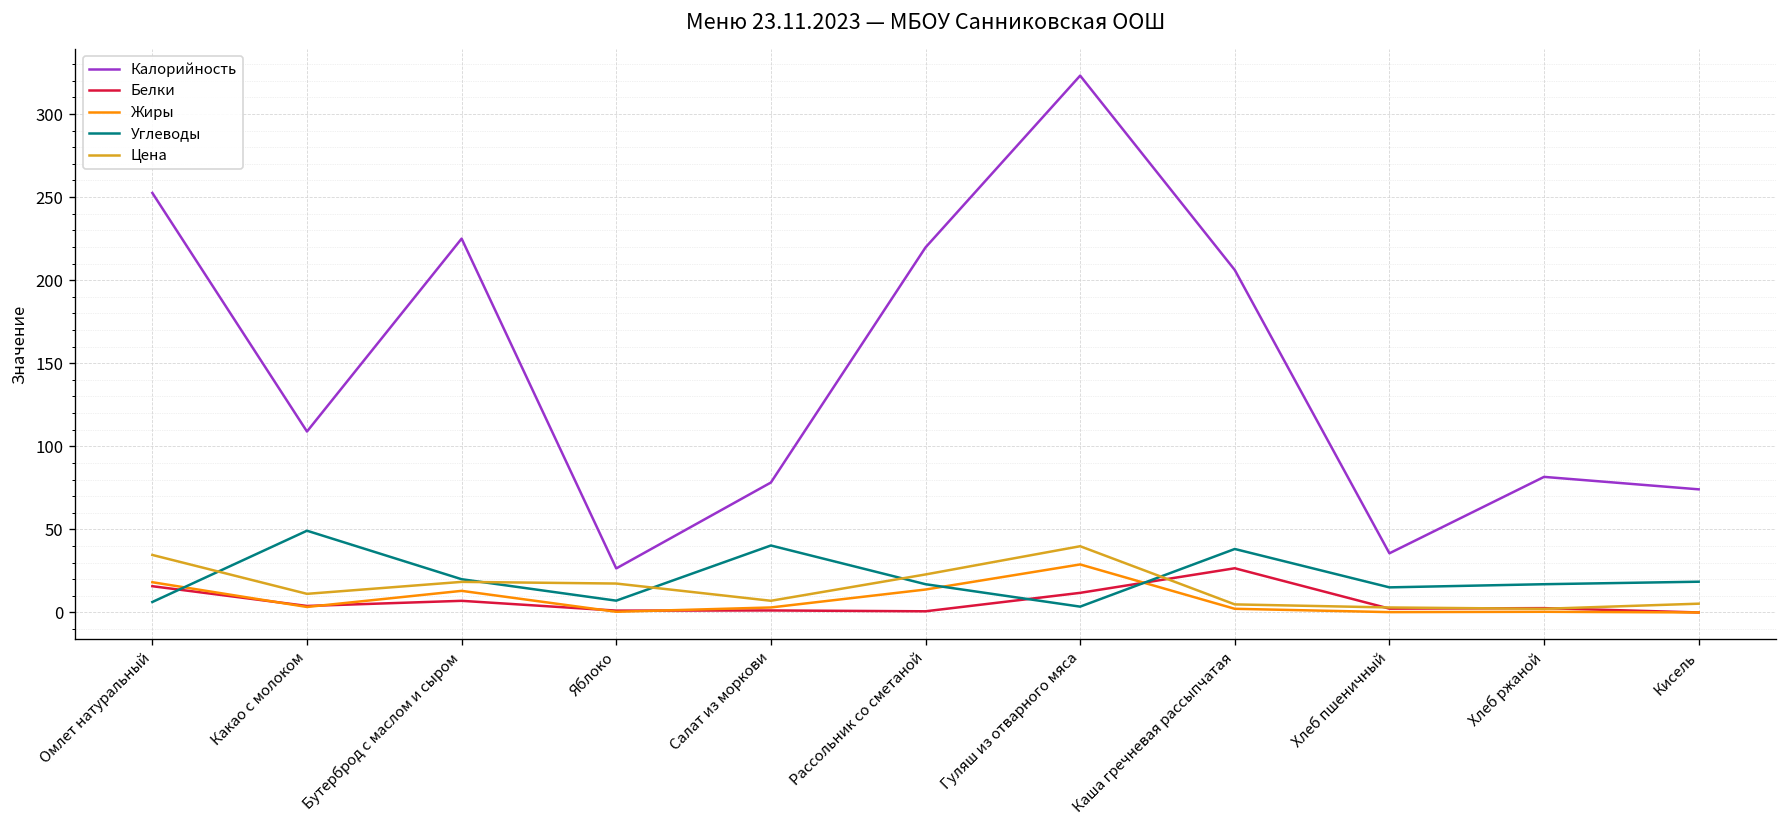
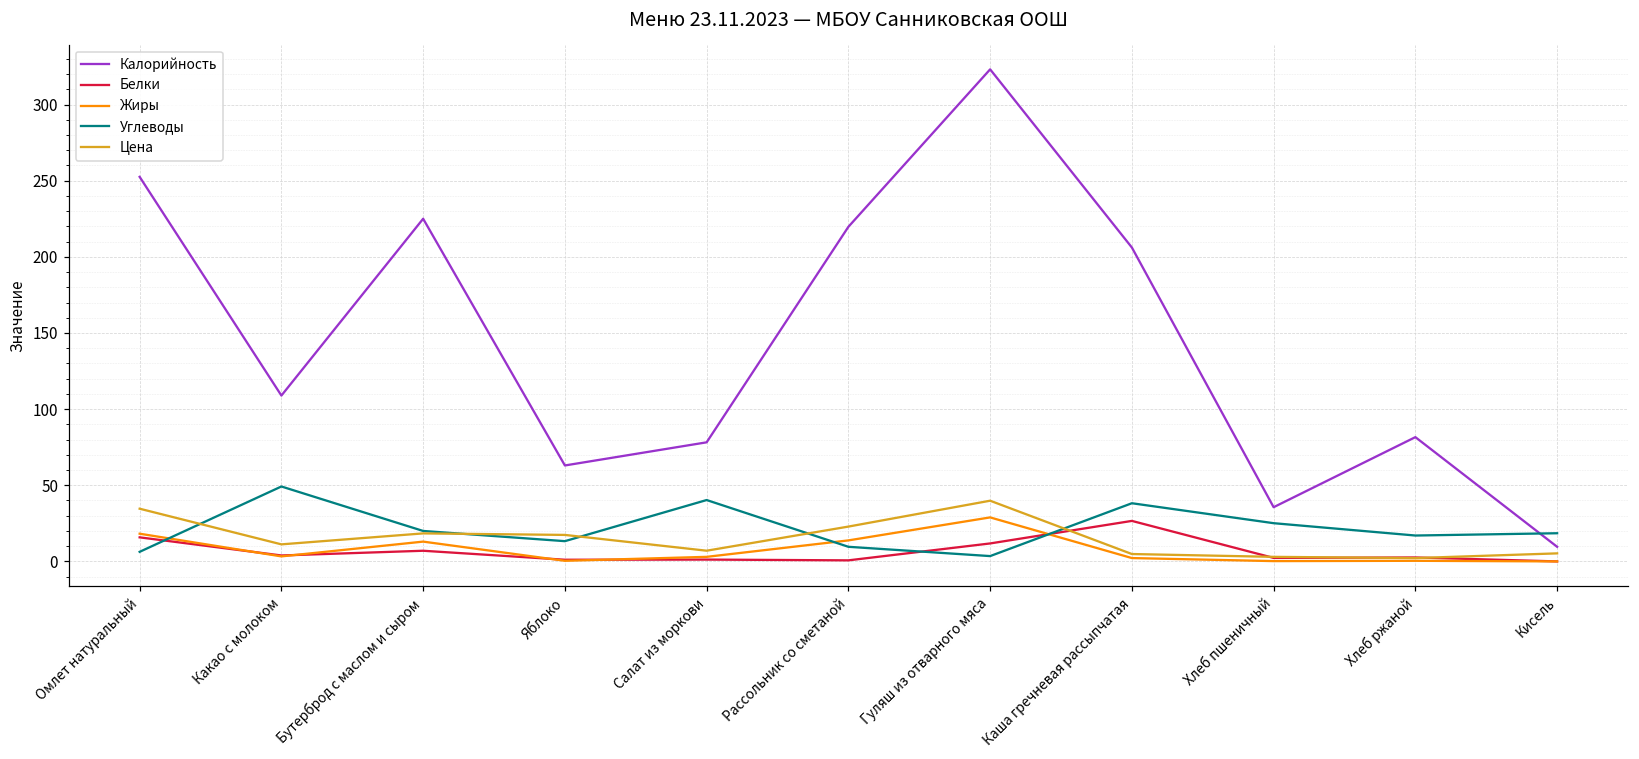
Калорийность, Яблоко: 27 -> 63
Углеводы, Яблоко: 7 -> 13
Углеводы, Рассольник со сметаной: 17 -> 10
Углеводы, Хлеб пшеничный: 15 -> 25
Калорийность, Кисель: 74 -> 10
